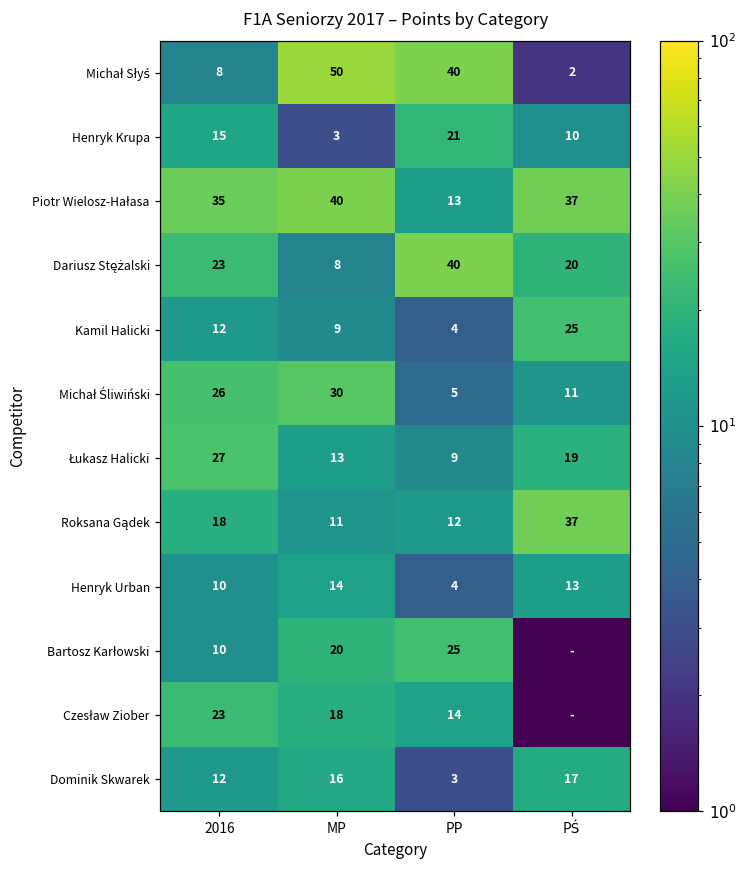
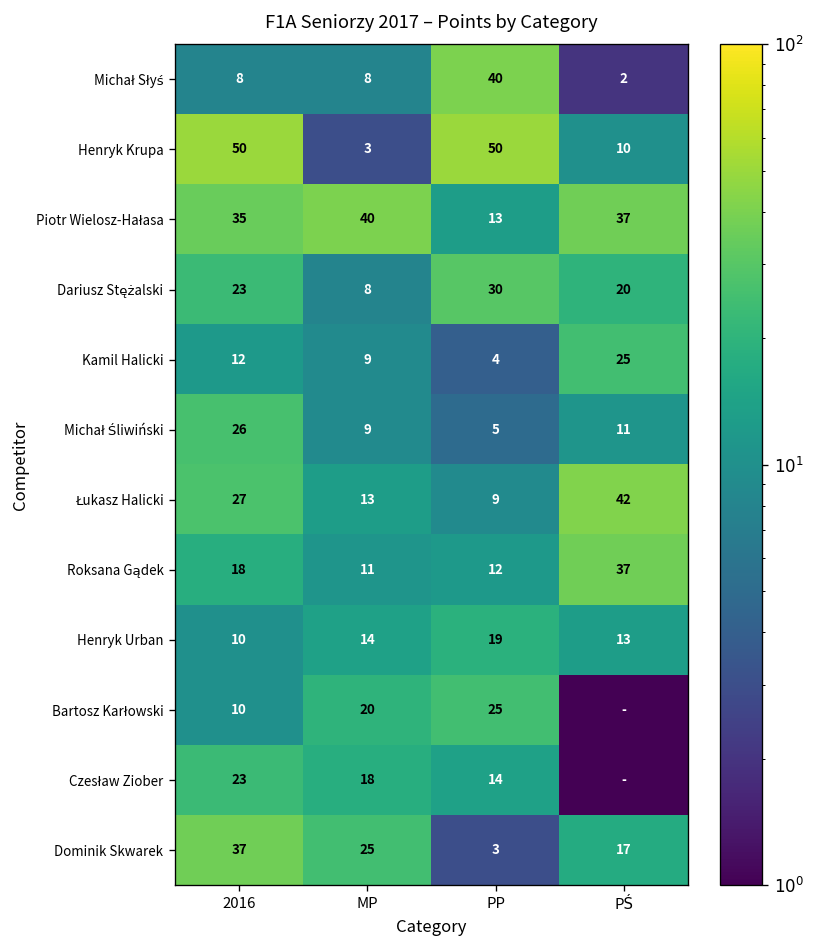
Michał Słyś, MP: 50 -> 8
Henryk Krupa, 2016: 15 -> 50
Henryk Krupa, PP: 21 -> 50
Dariusz Stężalski, PP: 40 -> 30
Michał Śliwiński, MP: 30 -> 9
Łukasz Halicki, PŚ: 19 -> 42
Henryk Urban, PP: 4 -> 19
Dominik Skwarek, 2016: 12 -> 37
Dominik Skwarek, MP: 16 -> 25
